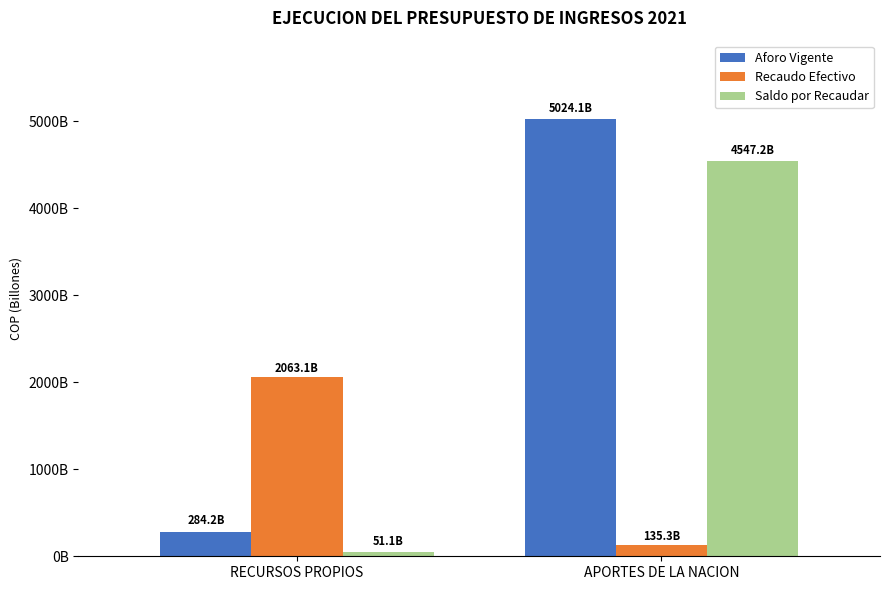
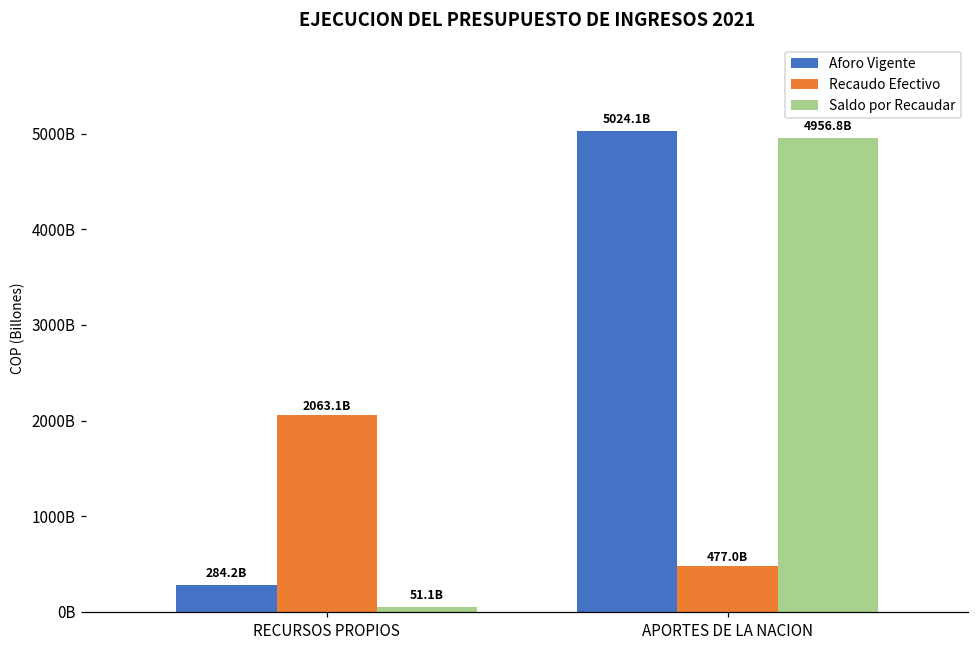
Recaudo Efectivo, APORTES DE LA NACION: 135.3B -> 477.0B
Saldo por Recaudar, APORTES DE LA NACION: 4547.2B -> 4956.8B
